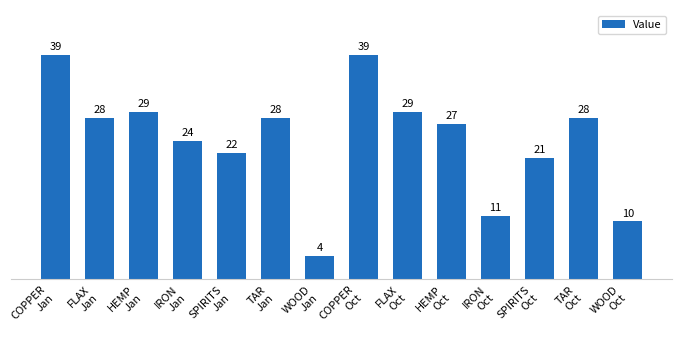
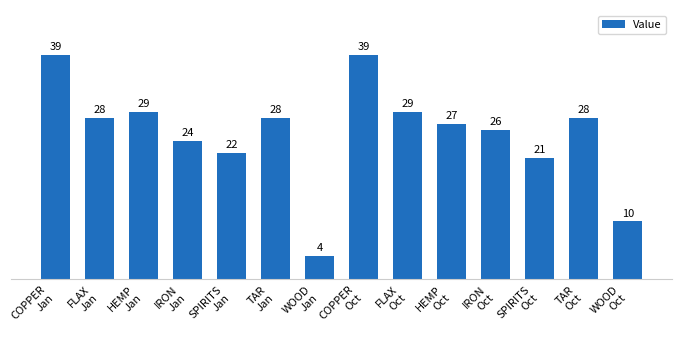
IRON Oct: 11 -> 26
